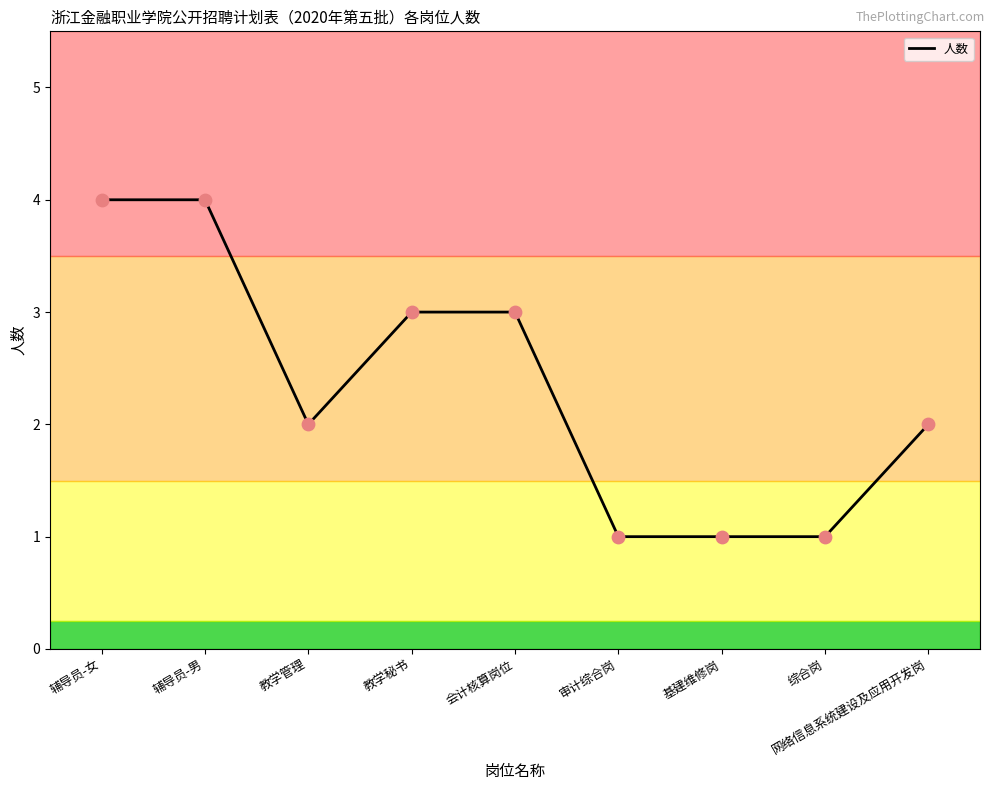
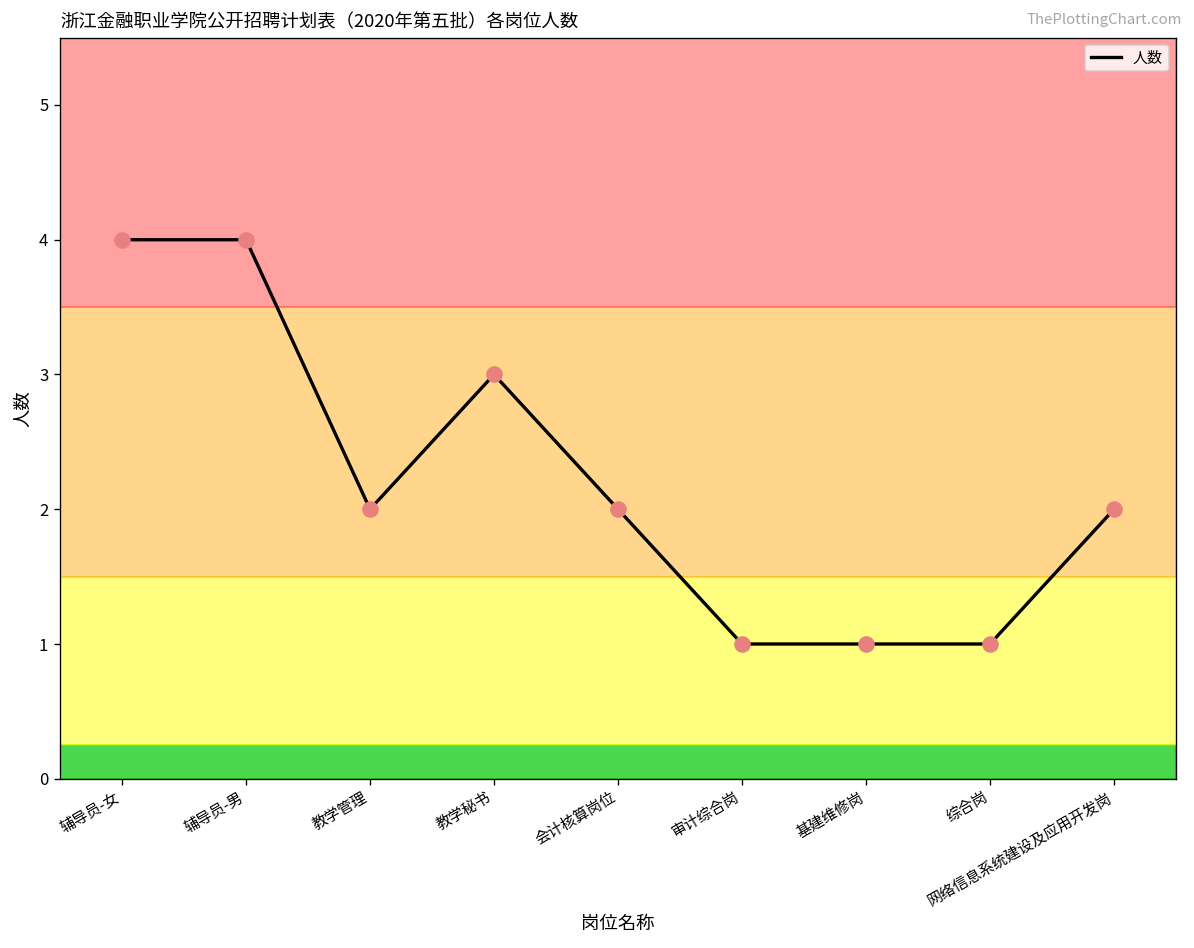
会计核算岗位: 3 -> 2
